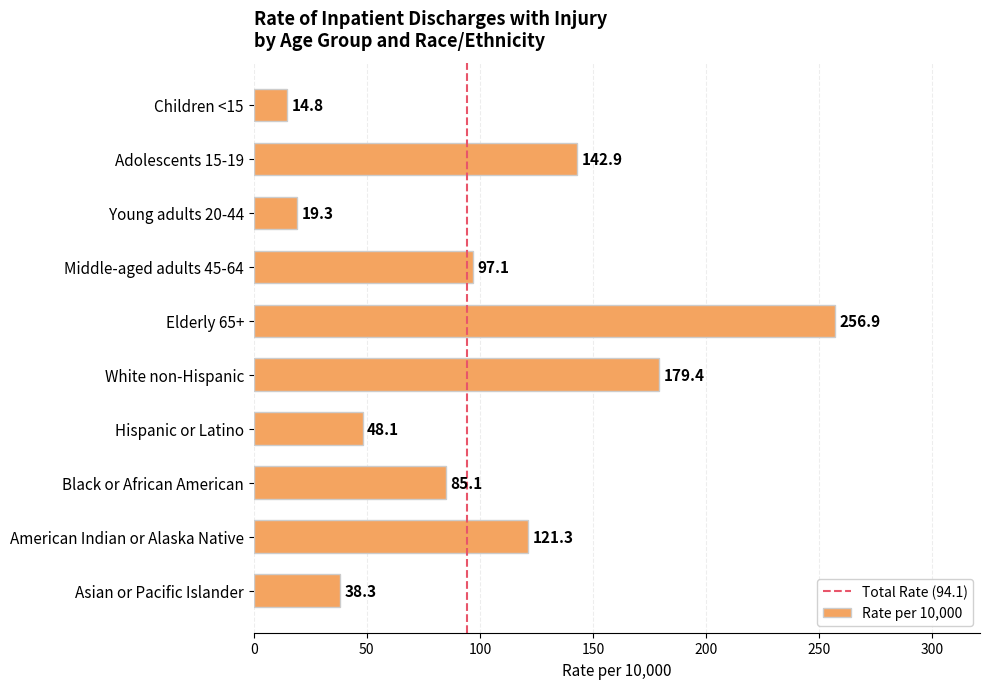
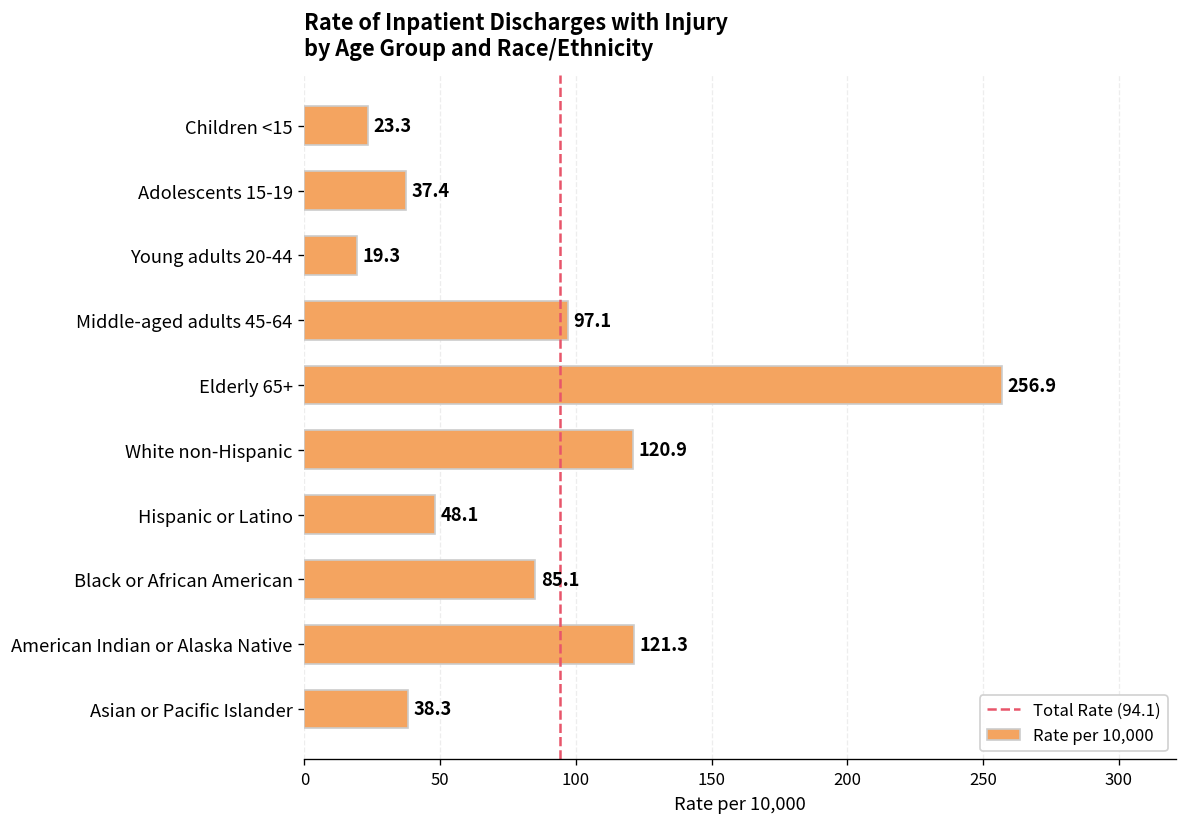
Children <15: 14.8 -> 23.3
Adolescents 15-19: 142.9 -> 37.4
White non-Hispanic: 179.4 -> 120.9
